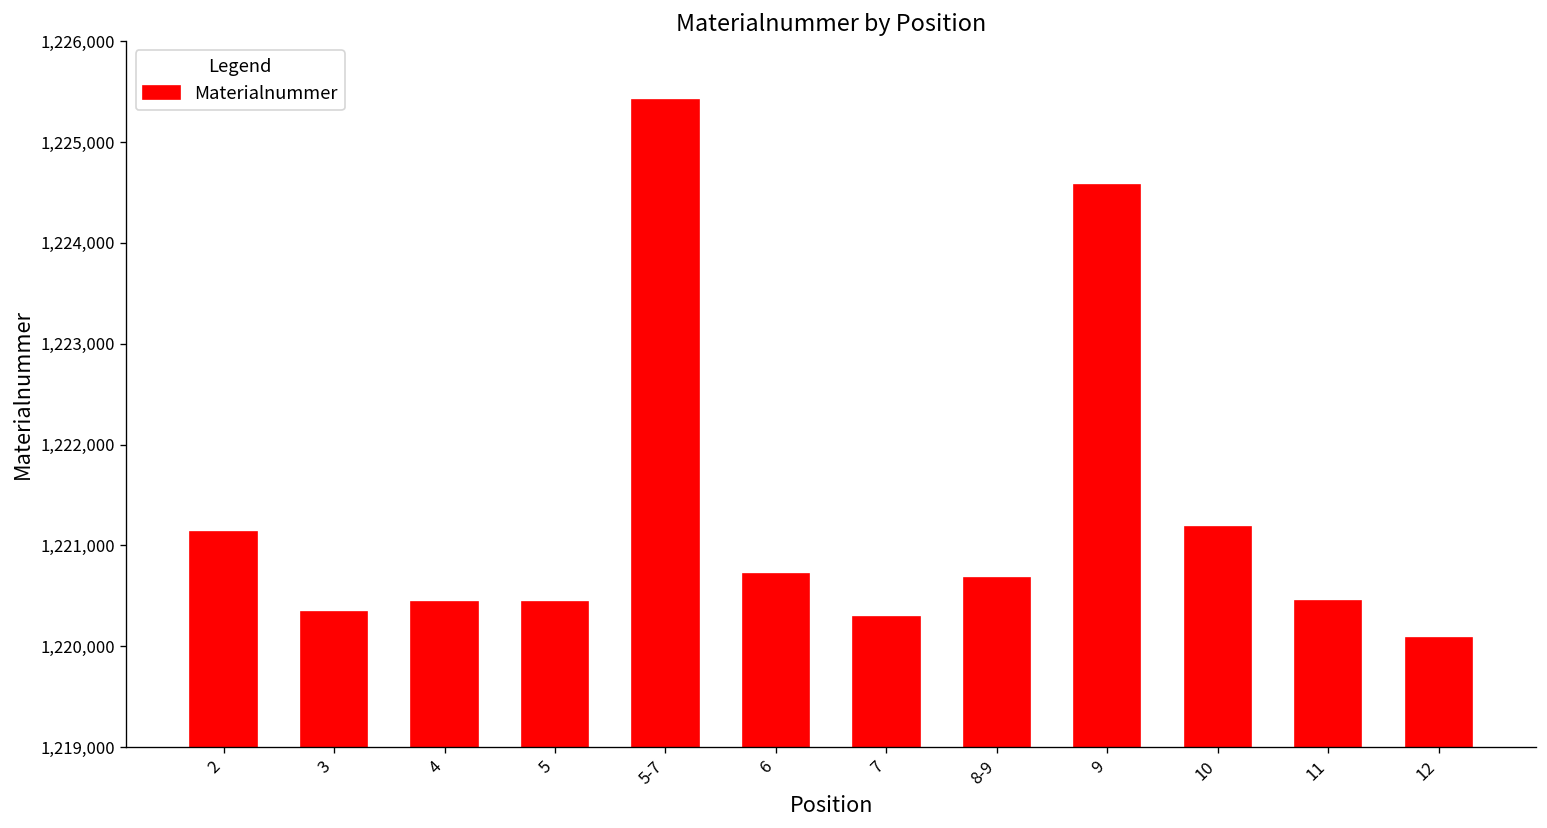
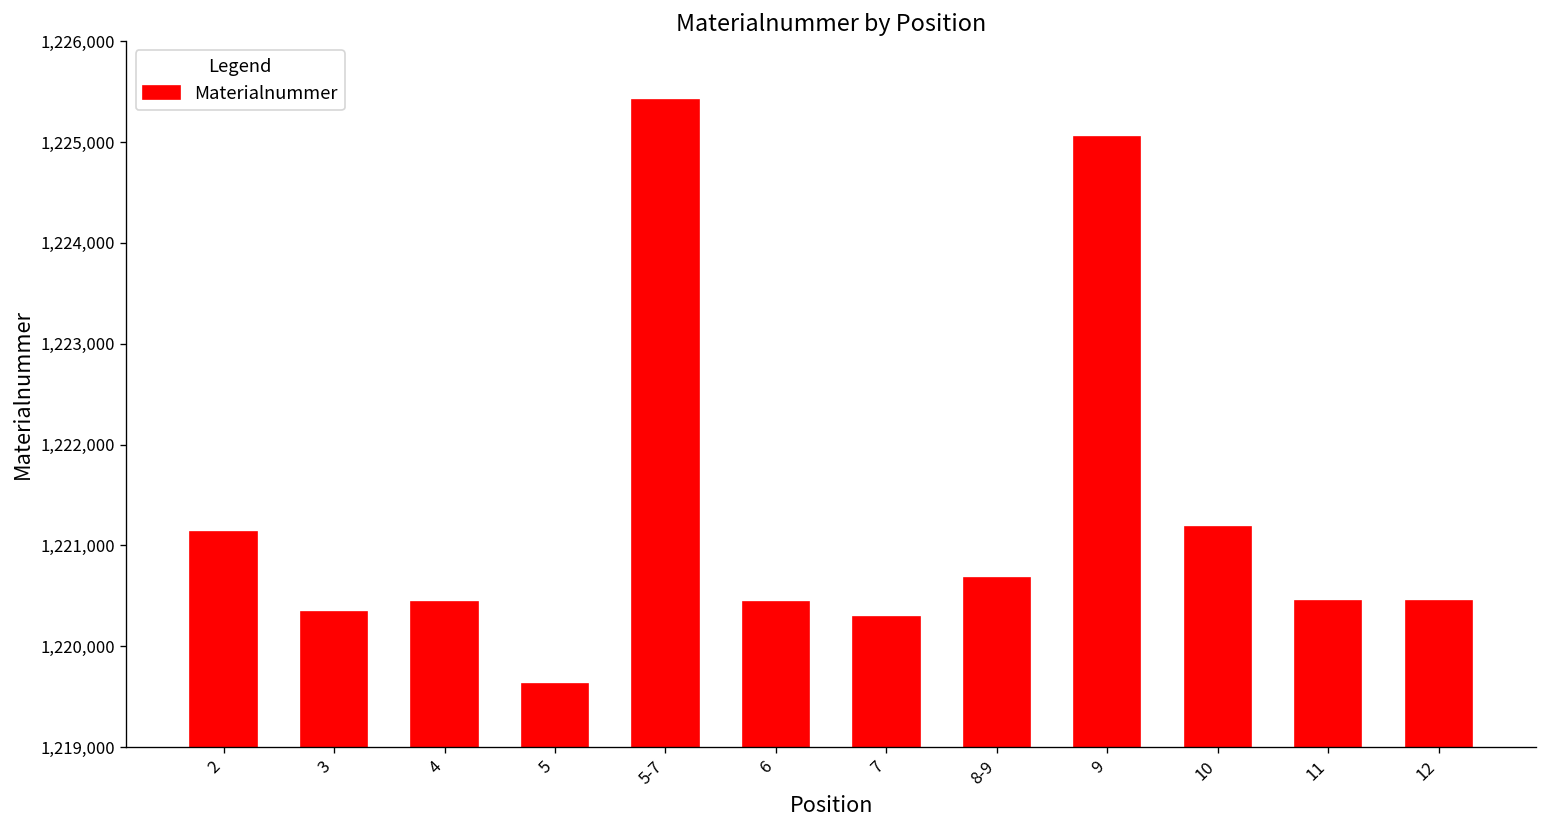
5: 1,220,400 -> 1,219,600
6: 1,220,700 -> 1,220,400
9: 1,224,600 -> 1,225,100
12: 1,220,100 -> 1,220,400
